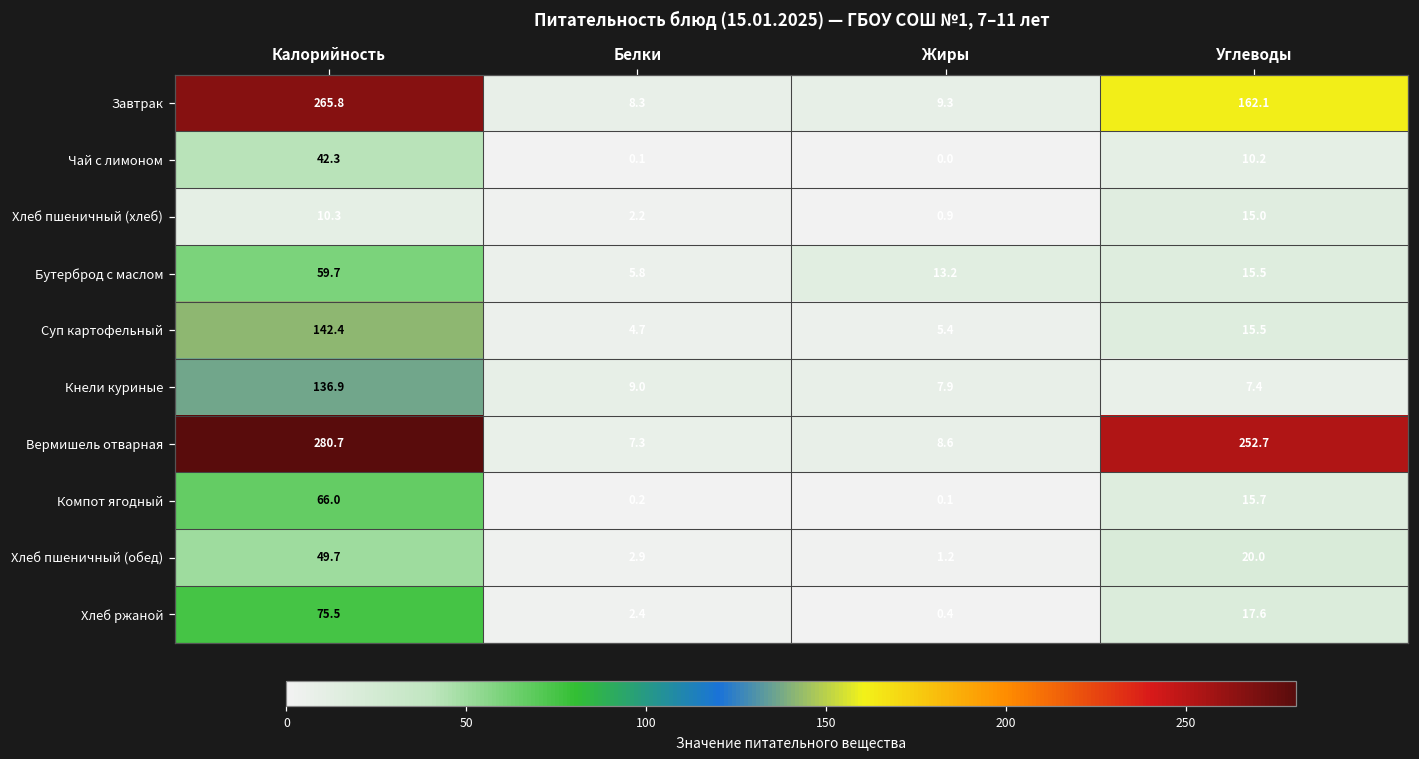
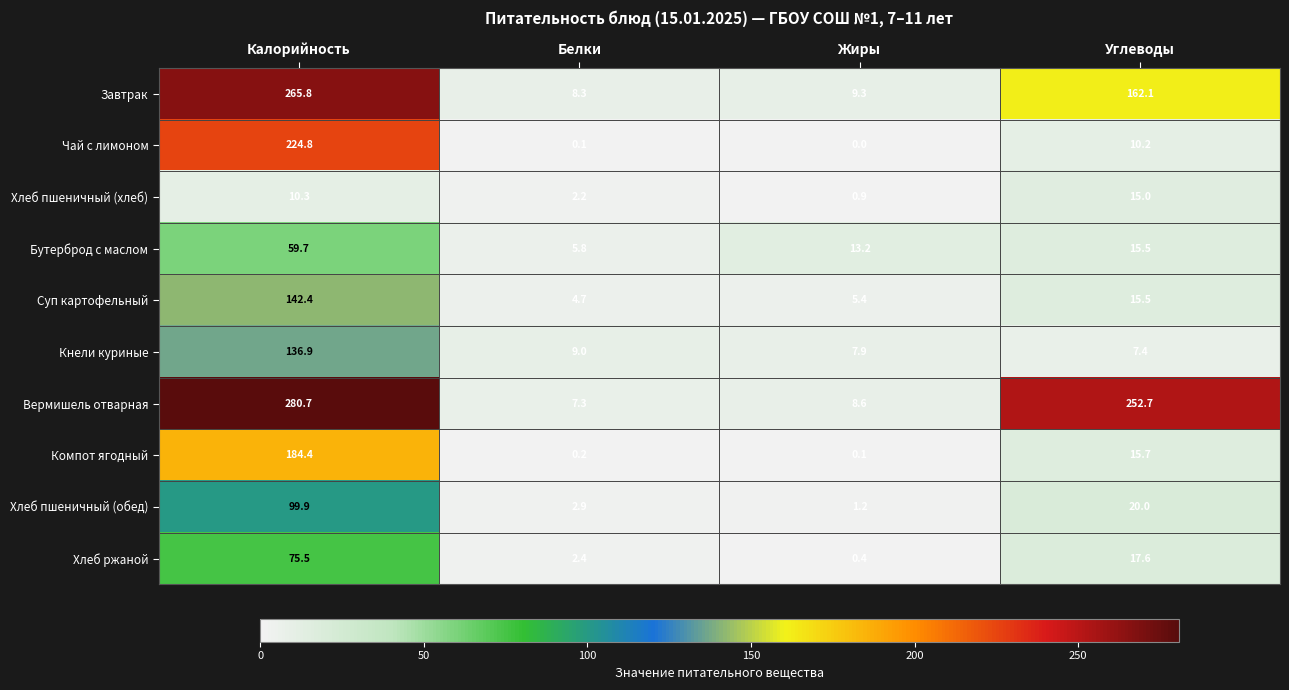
Чай с лимоном, Калорийность: 42.3 -> 224.8
Компот ягодный, Калорийность: 66.0 -> 184.4
Хлеб пшеничный (обед), Калорийность: 49.7 -> 99.9
